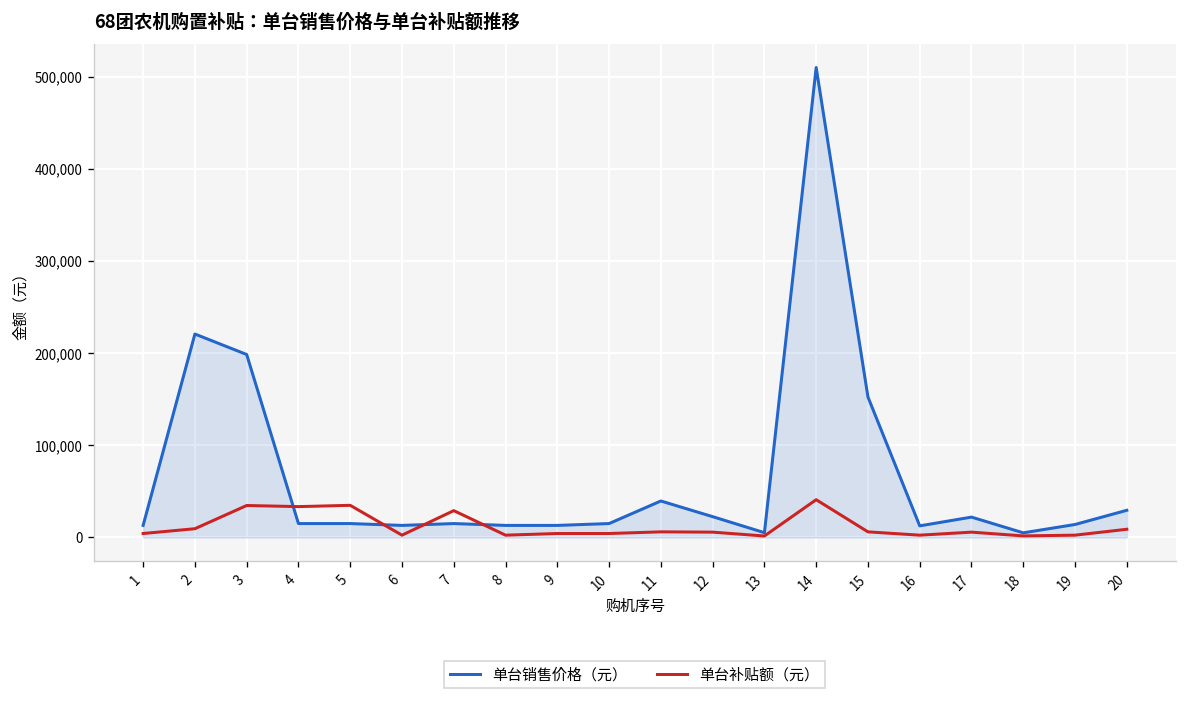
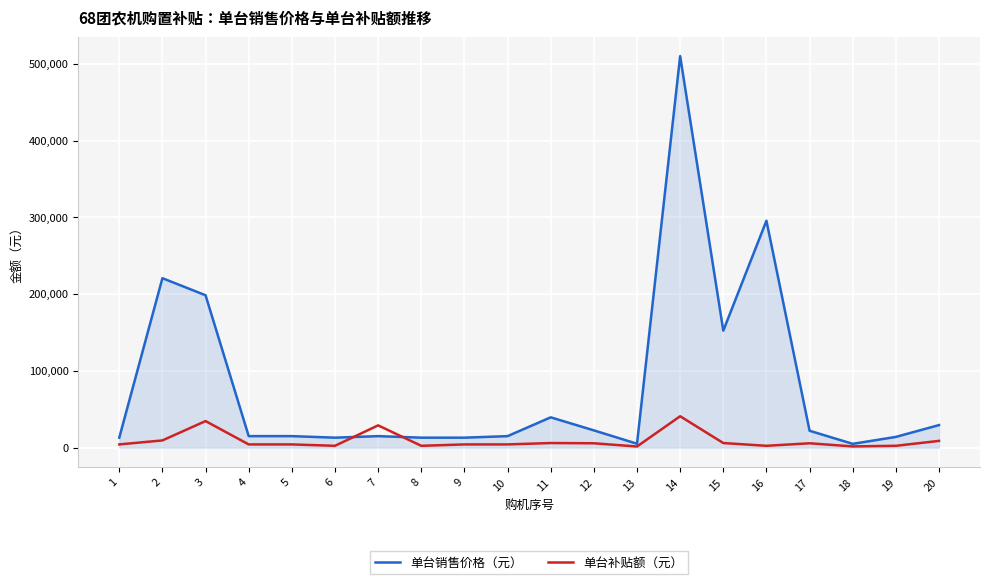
单台补贴额（元）, 4: 30,000 -> 0
单台补贴额（元）, 5: 30,000 -> 0
单台销售价格（元）, 16: 10,000 -> 300,000
